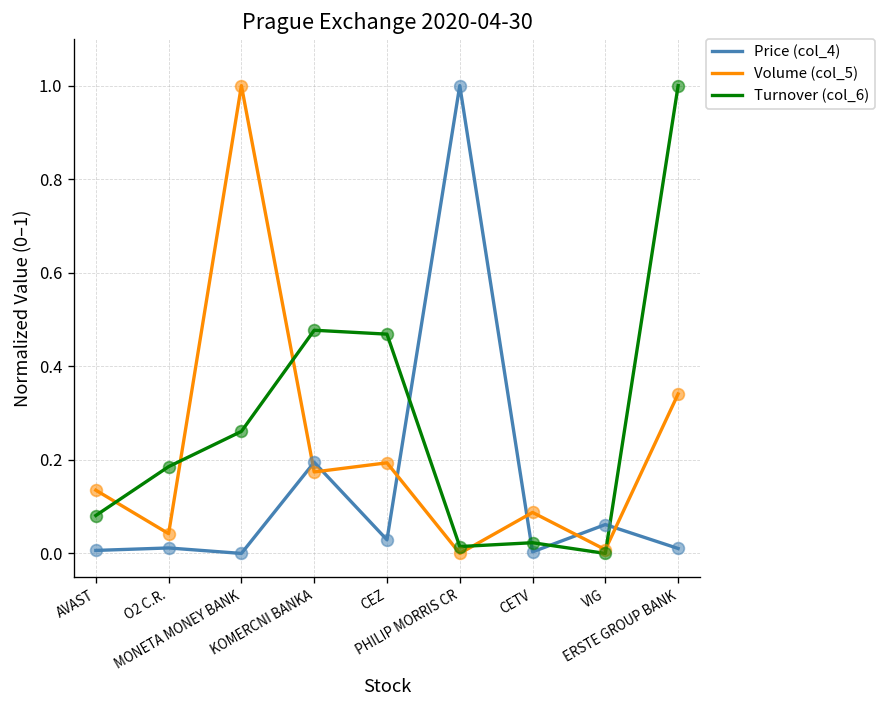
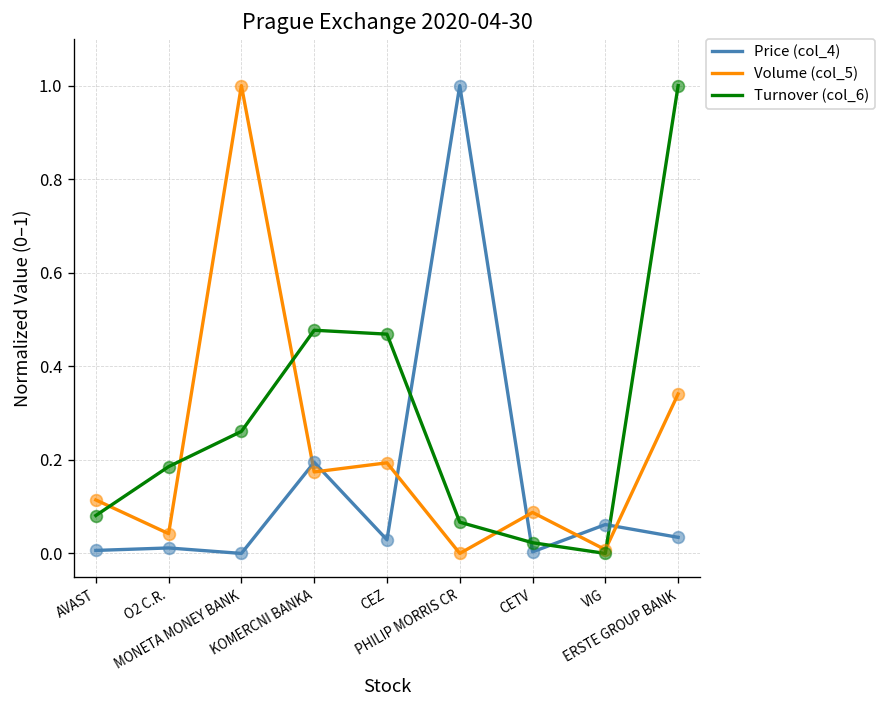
Volume (col_5), AVAST: 0.14 -> 0.11
Turnover (col_6), PHILIP MORRIS CR: 0.01 -> 0.07
Price (col_4), ERSTE GROUP BANK: 0.01 -> 0.03
